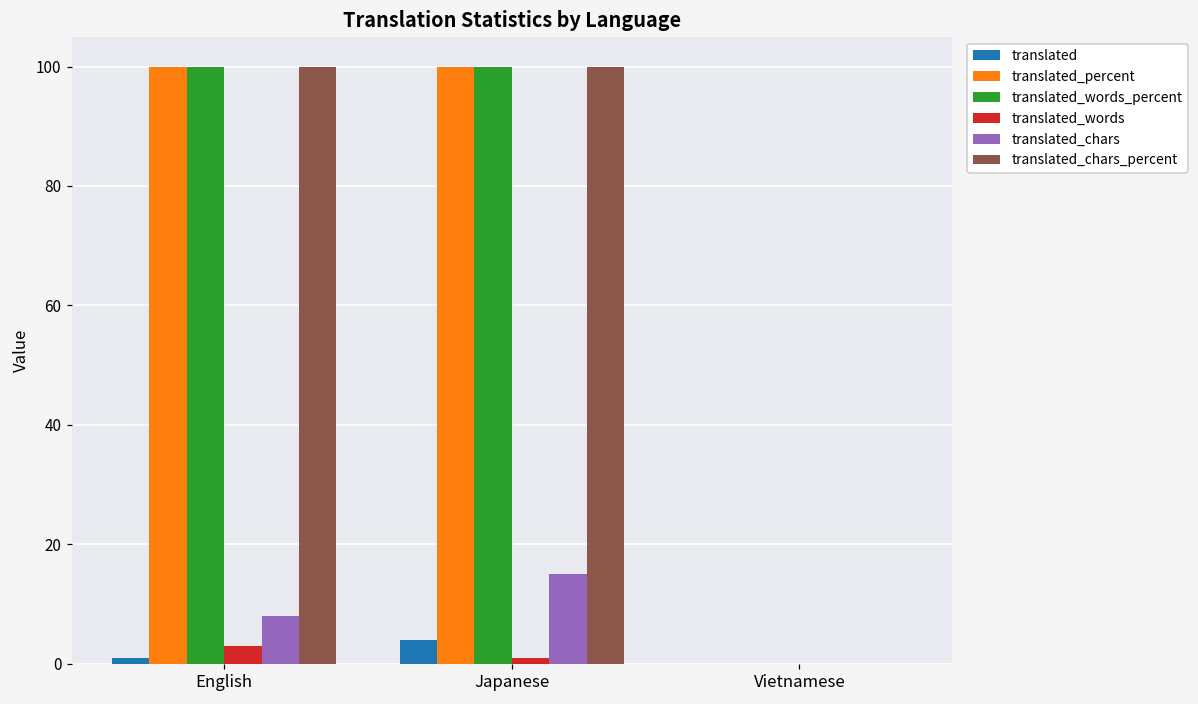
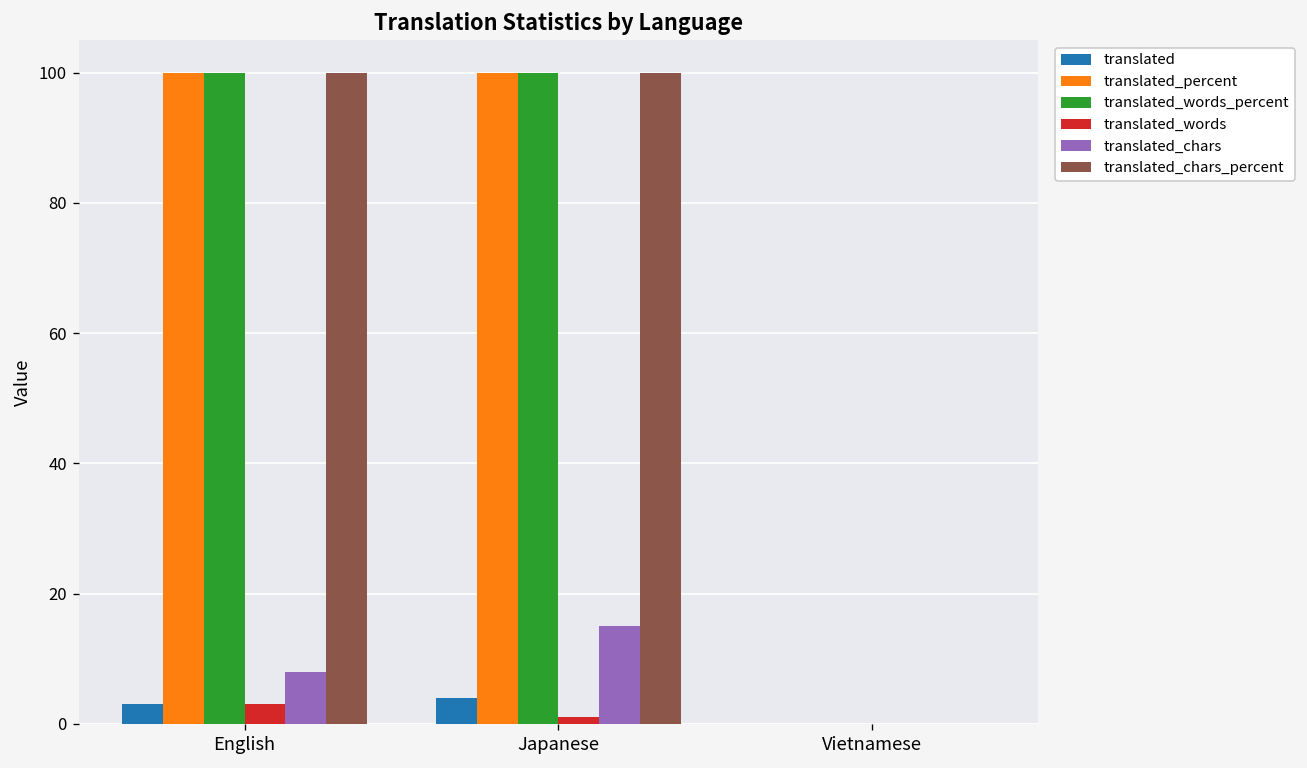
translated, English: 1 -> 3
